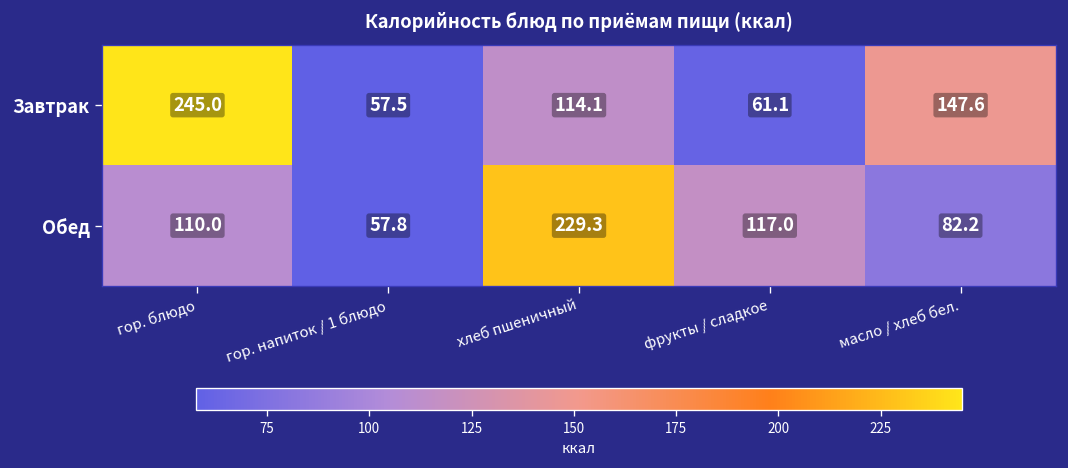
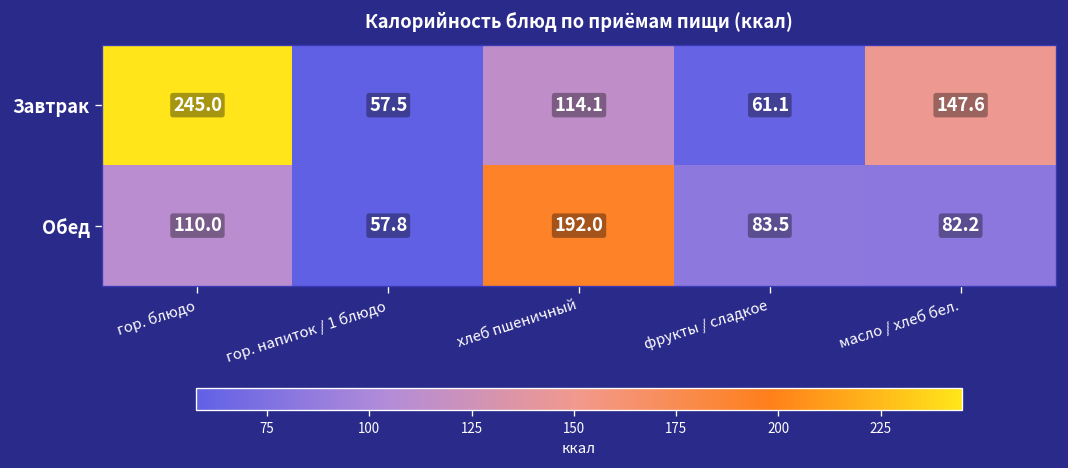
Обед, хлеб пшеничный: 229.3 -> 192.0
Обед, фрукты / сладкое: 117.0 -> 83.5
